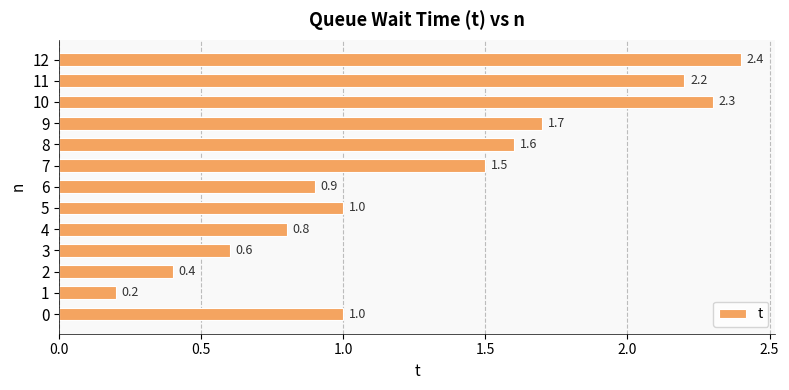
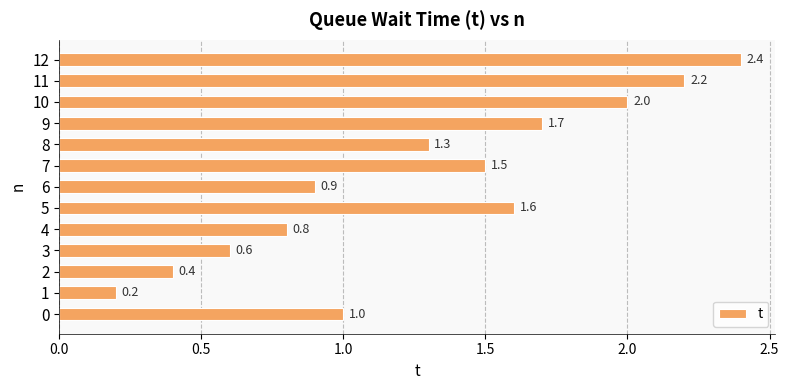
10: 2.3 -> 2.0
8: 1.6 -> 1.3
5: 1.0 -> 1.6
